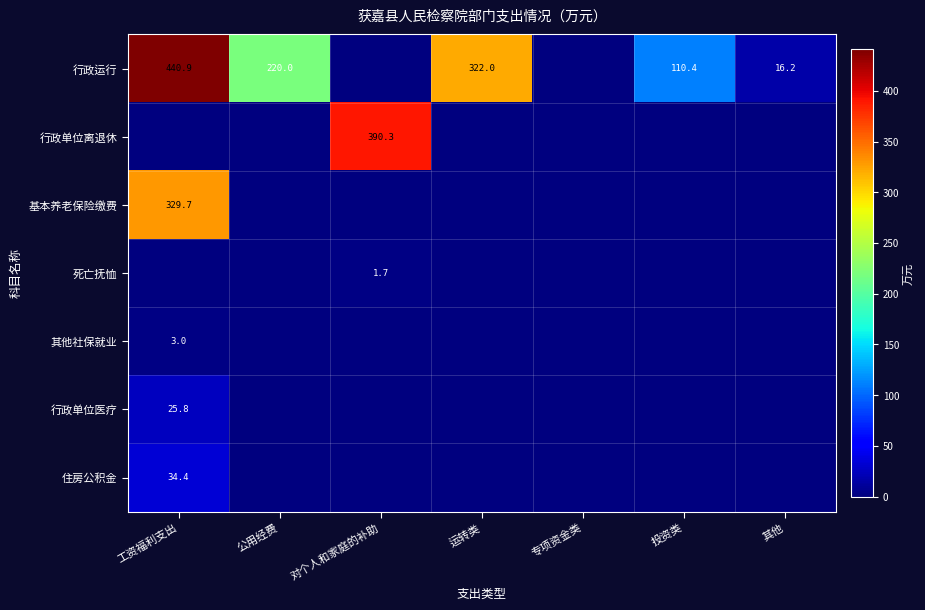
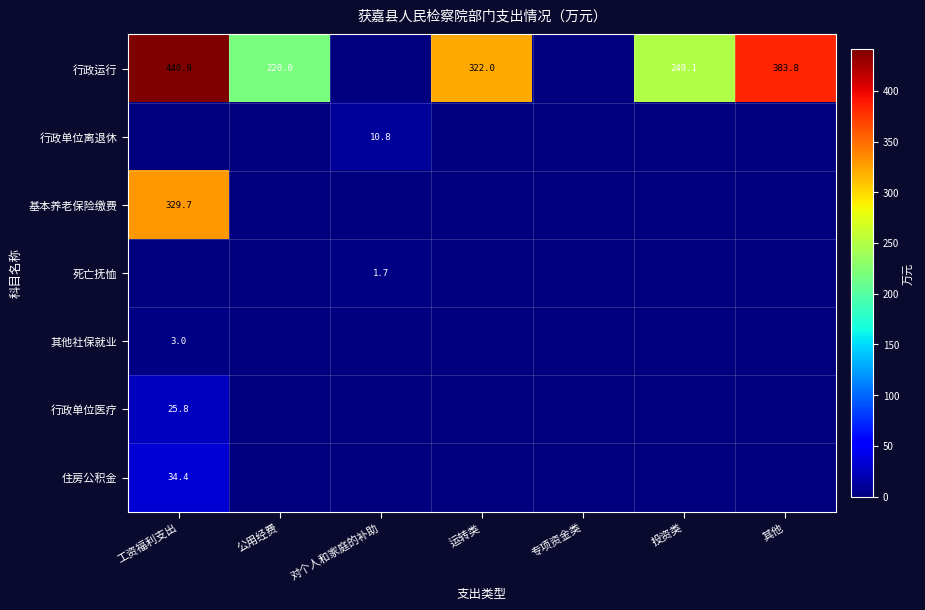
行政运行, 投资类: 110.4 -> 249.1
行政运行, 其他: 16.2 -> 383.8
行政单位离退休, 对个人和家庭的补助: 390.3 -> 10.8
